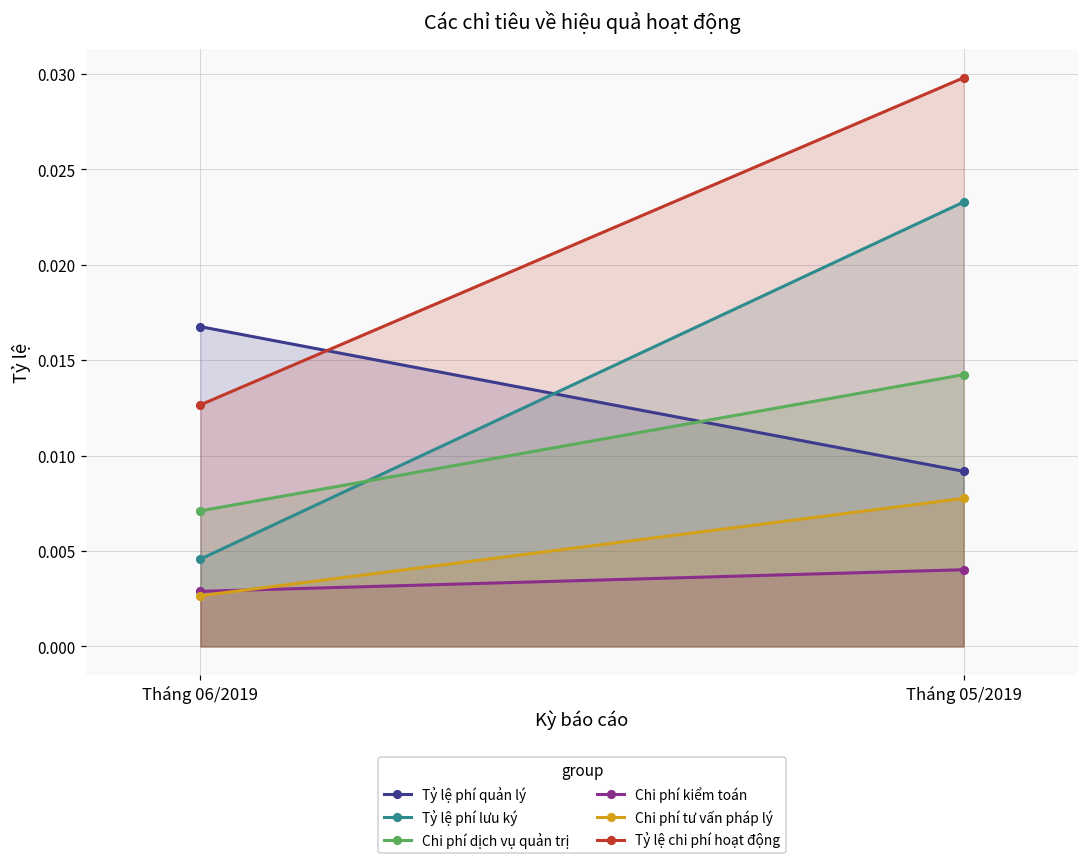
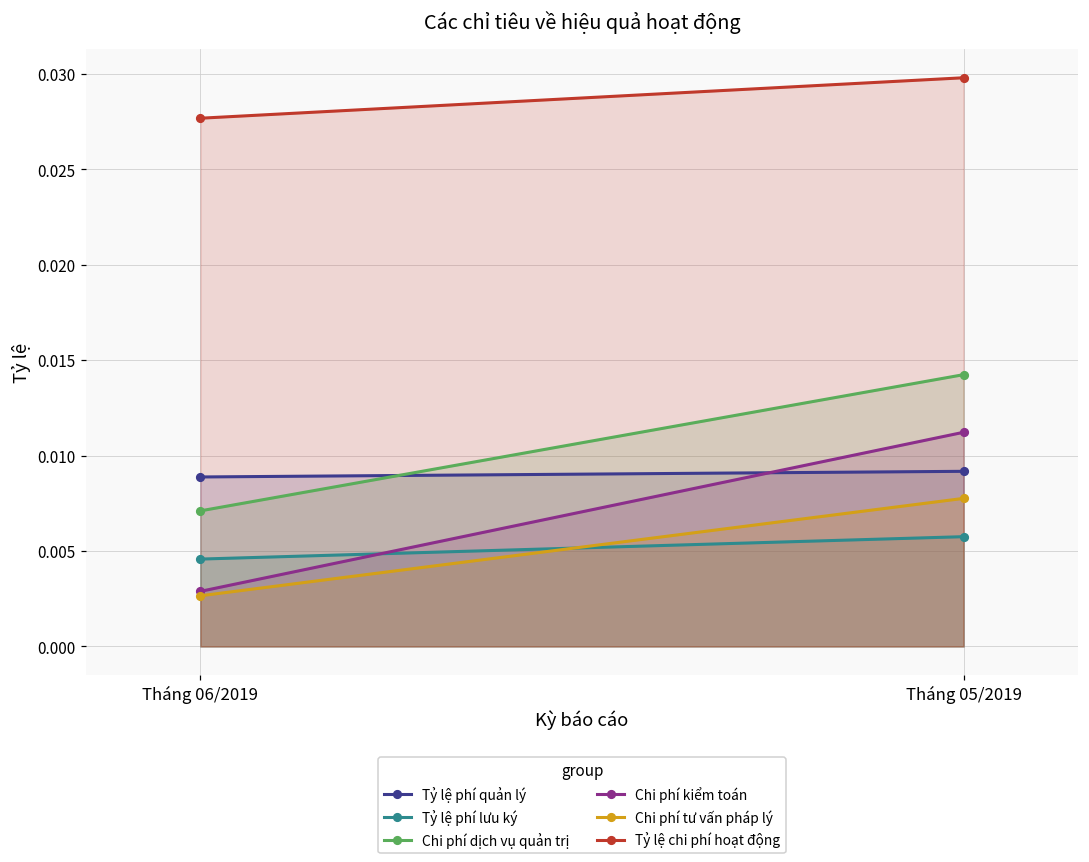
Tỷ lệ phí quản lý, Tháng 06/2019: 0.0168 -> 0.0089
Tỷ lệ chi phí hoạt động, Tháng 06/2019: 0.0127 -> 0.0277
Tỷ lệ phí lưu ký, Tháng 05/2019: 0.0233 -> 0.0058
Chi phí kiểm toán, Tháng 05/2019: 0.0040 -> 0.0112
